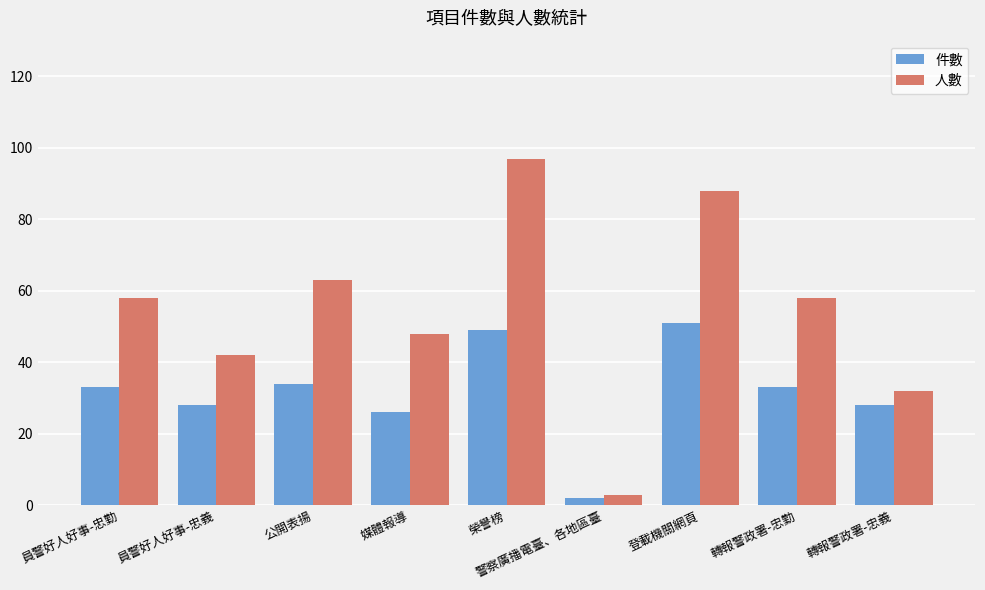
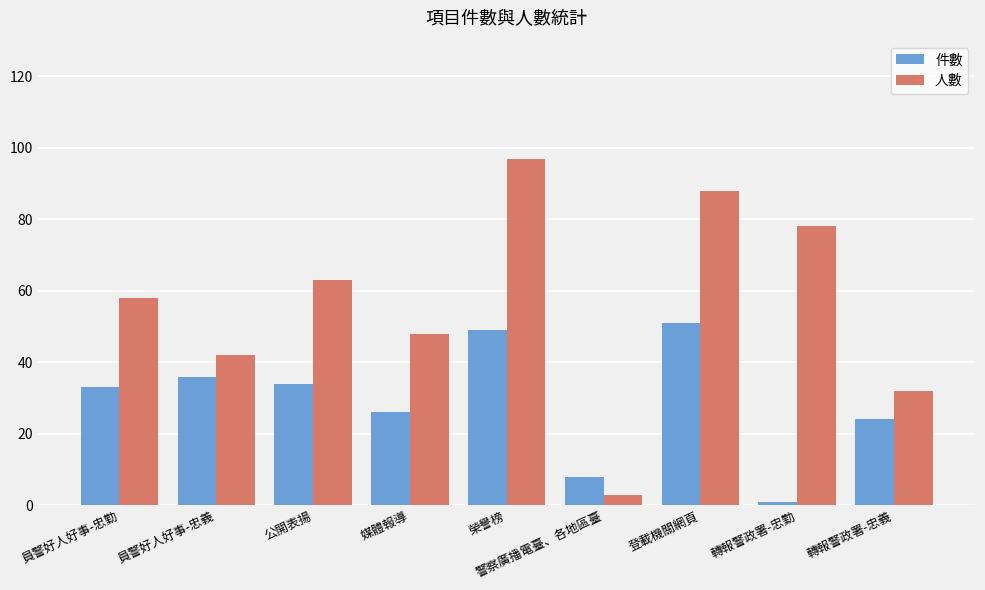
件數, 員警好人好事-忠義: 28 -> 36
件數, 警察廣播電臺、各地區臺: 2 -> 8
件數, 轉報警政署-忠勤: 33 -> 1
人數, 轉報警政署-忠勤: 58 -> 78
件數, 轉報警政署-忠義: 28 -> 24
